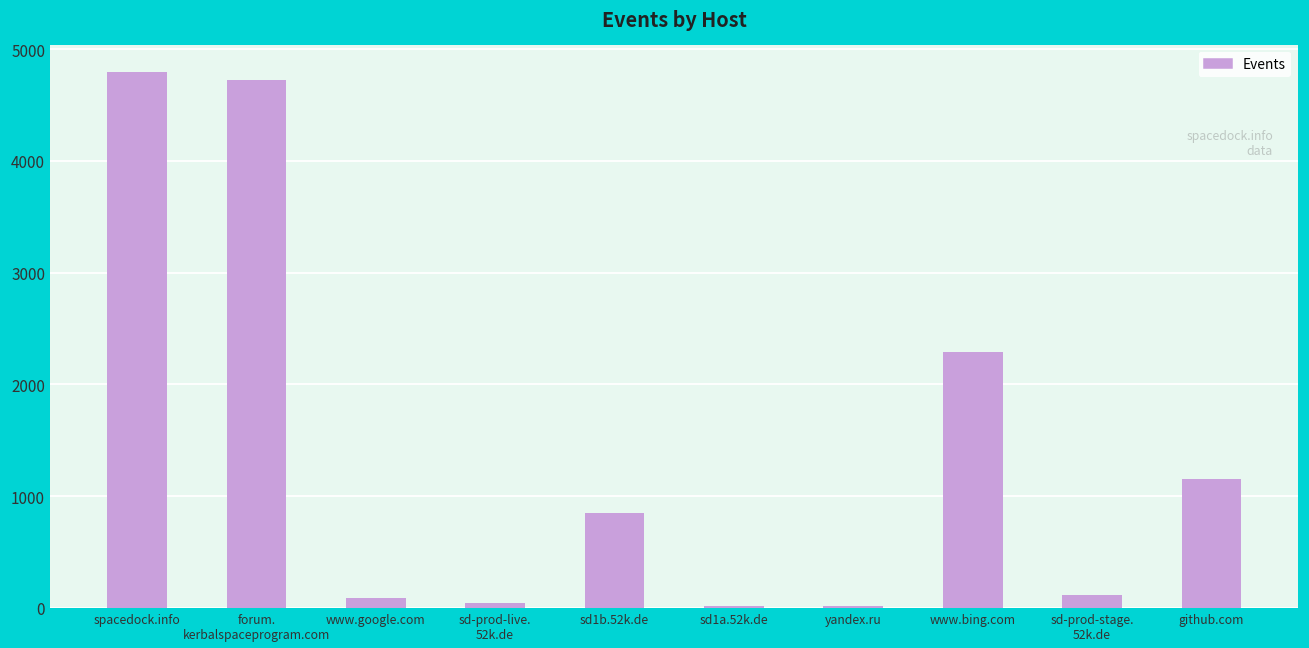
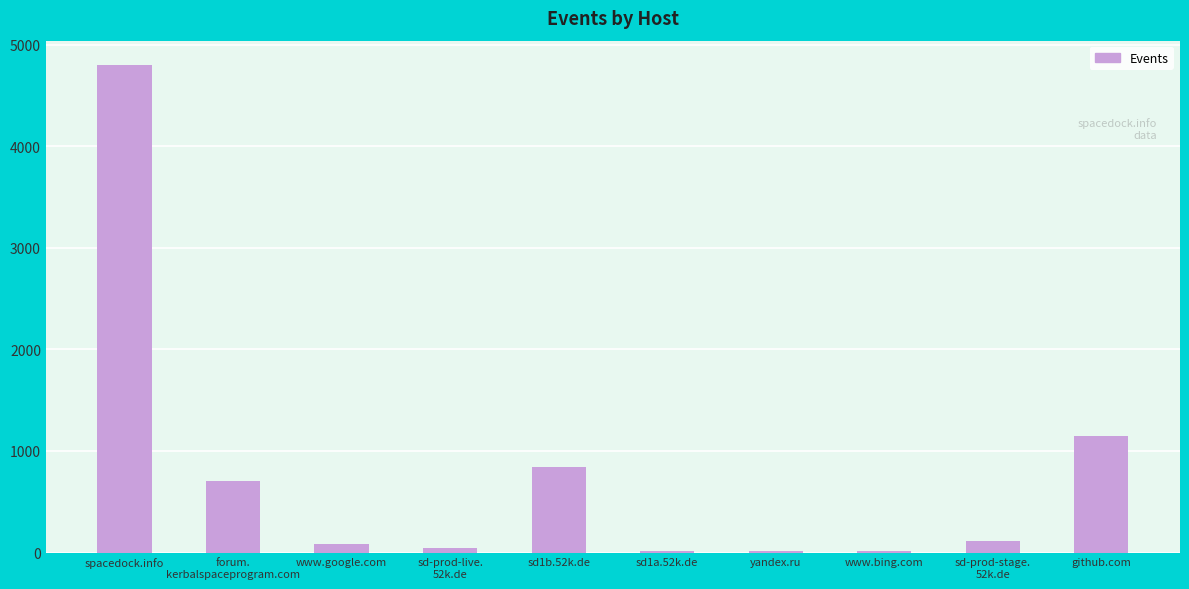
forum. kerbalspaceprogram.com: 4720 -> 710
www.bing.com: 2290 -> 10
